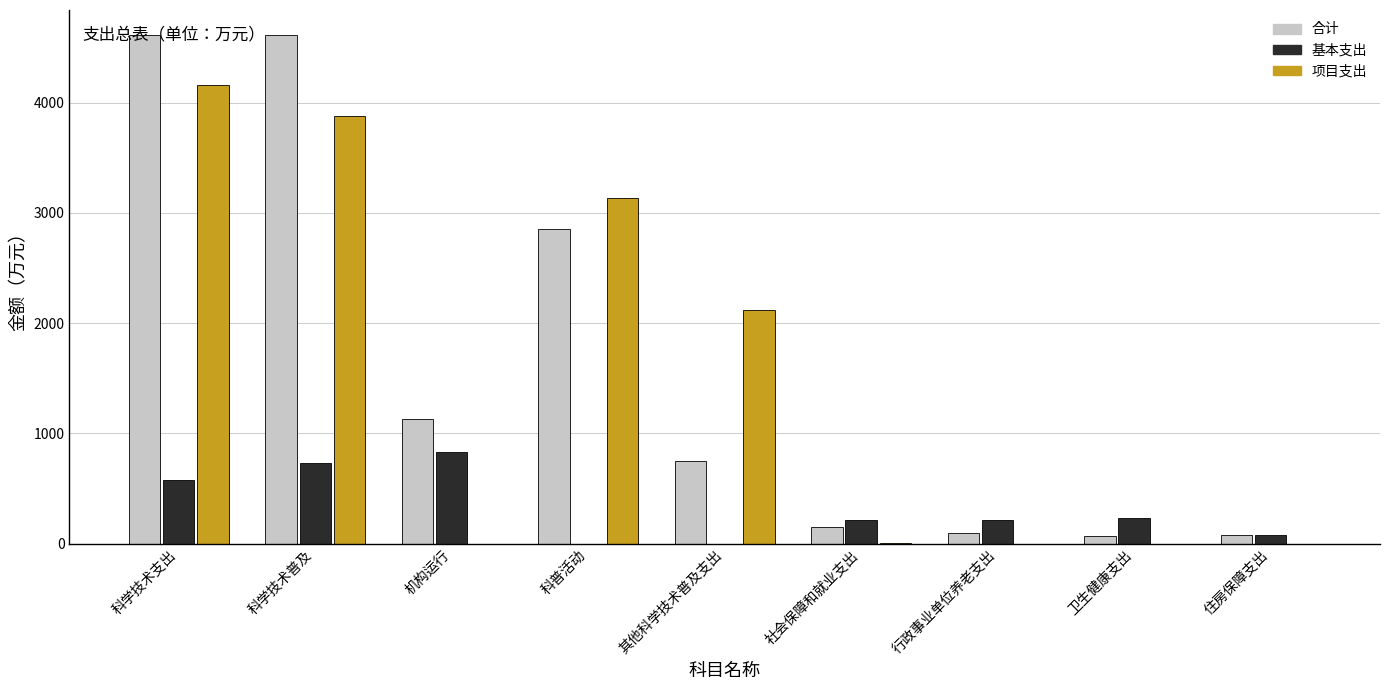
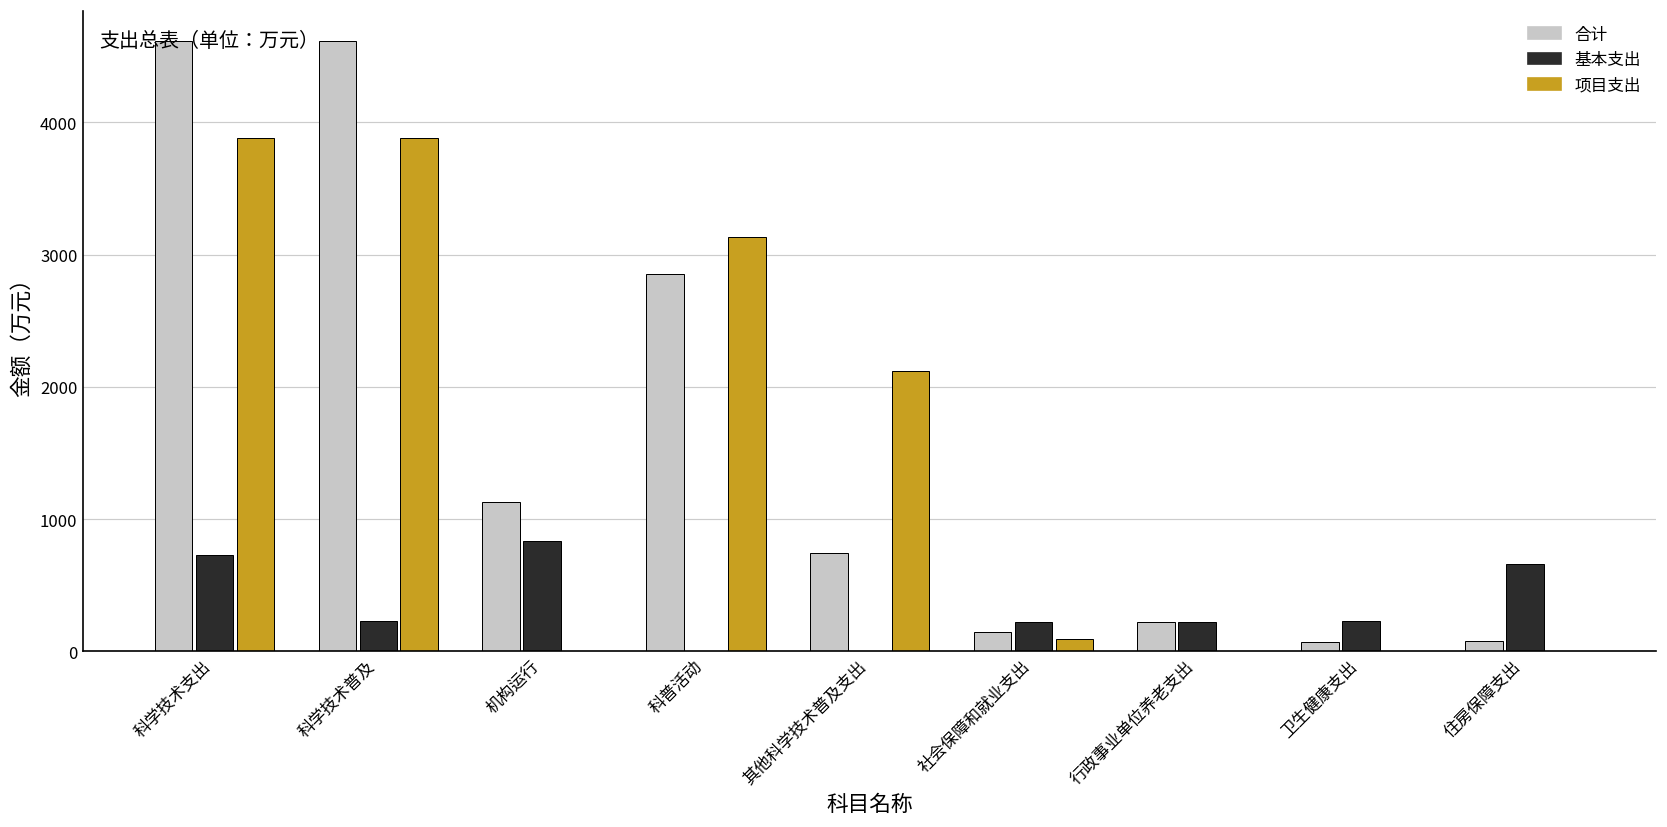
基本支出, 科学技术支出: 580 -> 730
项目支出, 科学技术支出: 4160 -> 3880
基本支出, 科学技术普及: 730 -> 230
项目支出, 社会保障和就业支出: 0 -> 100
合计, 行政事业单位养老支出: 100 -> 220
基本支出, 住房保障支出: 70 -> 660
